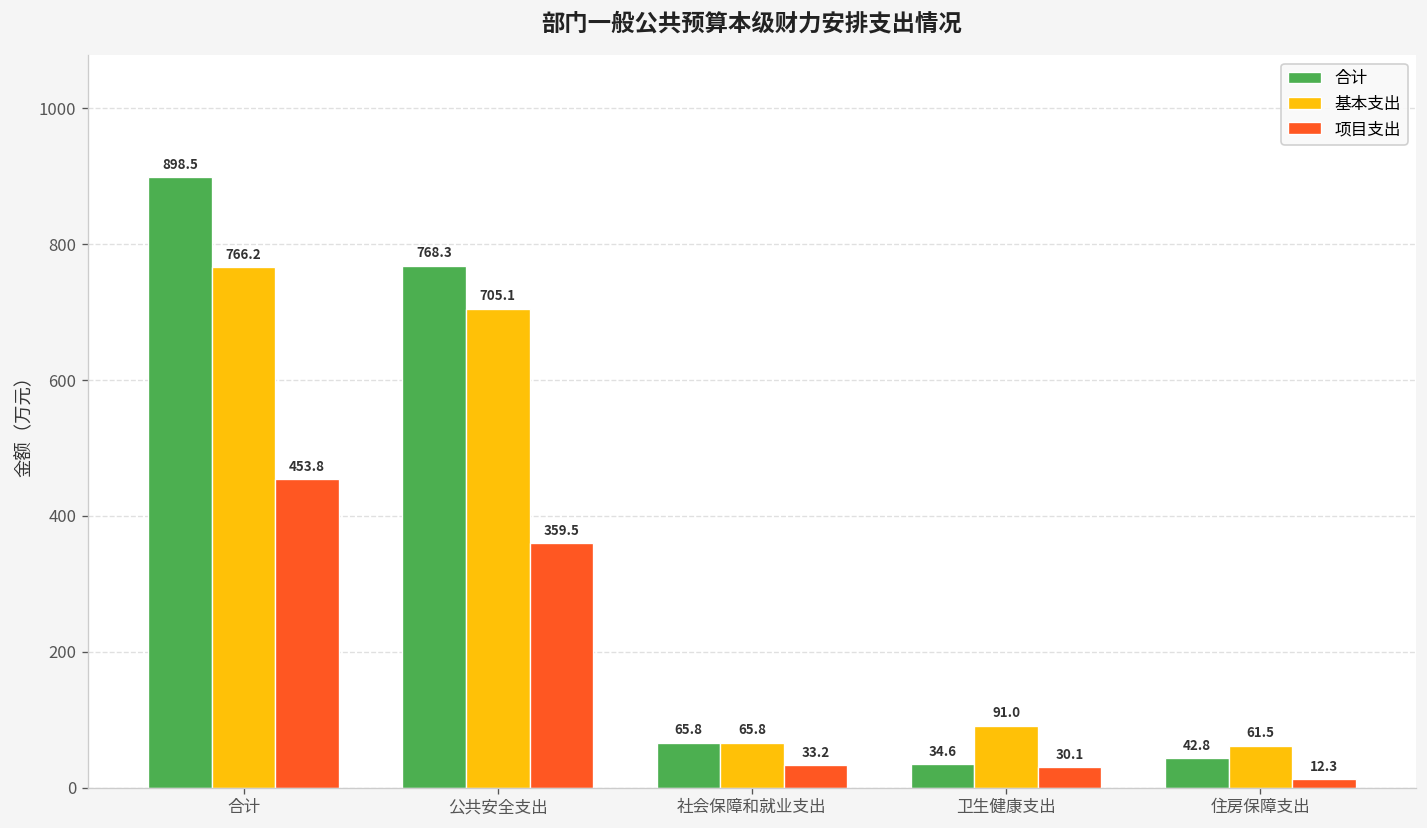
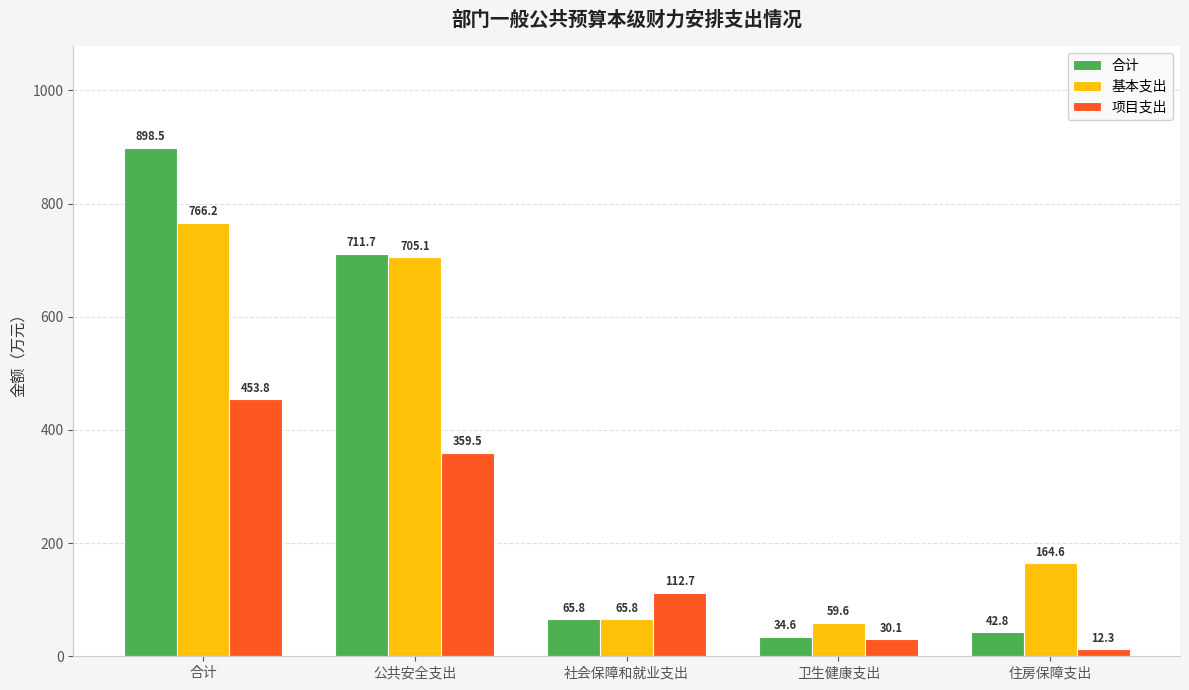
合计, 公共安全支出: 768.3 -> 711.7
项目支出, 社会保障和就业支出: 33.2 -> 112.7
基本支出, 卫生健康支出: 91.0 -> 59.6
基本支出, 住房保障支出: 61.5 -> 164.6
